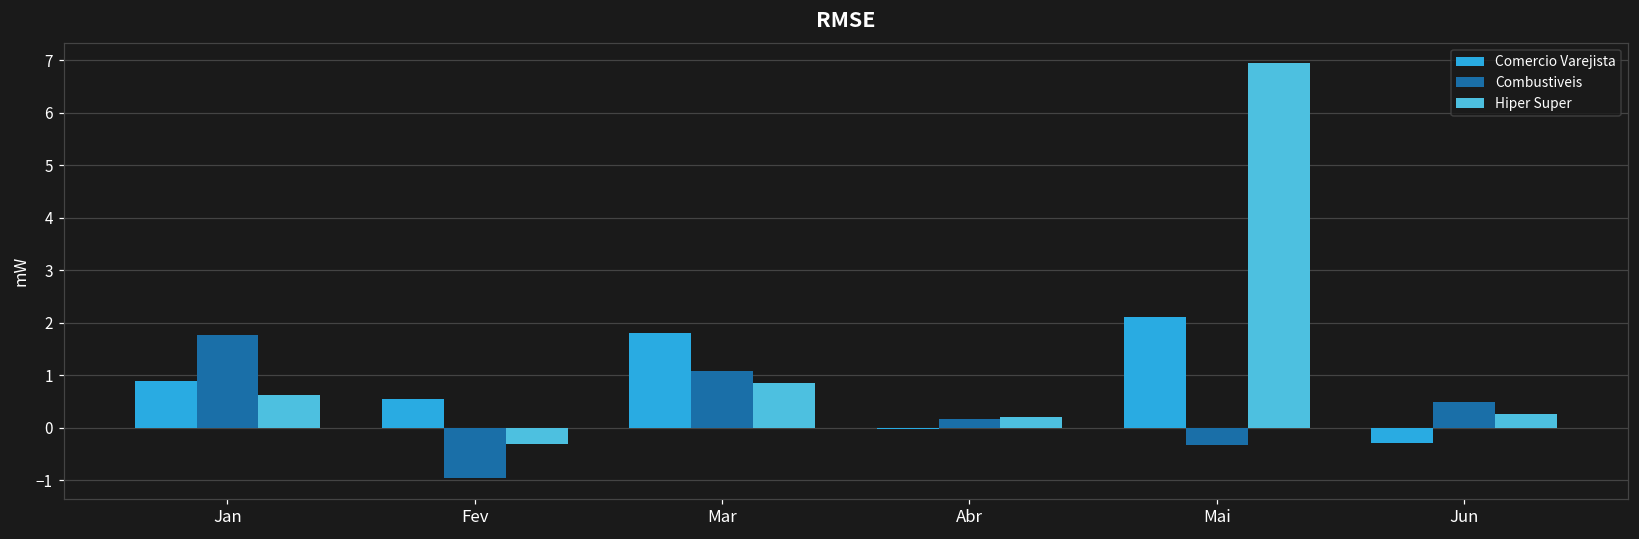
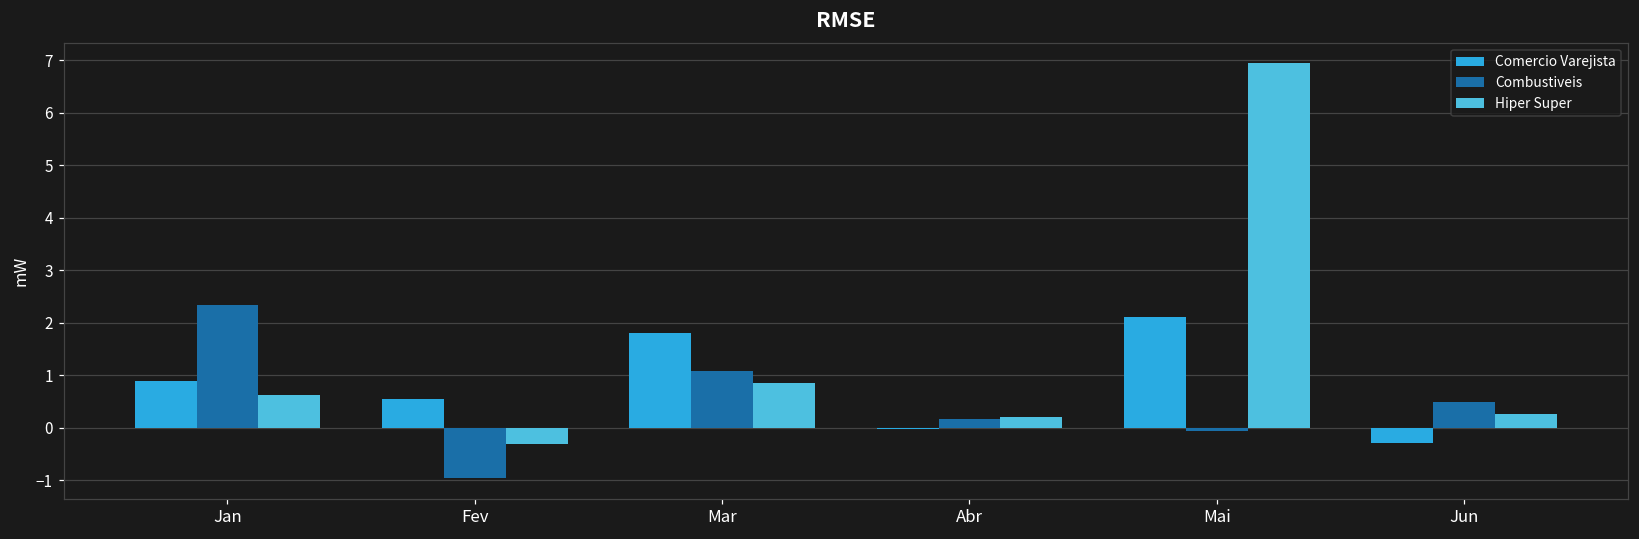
Combustiveis, Jan: 1.8 -> 2.3
Combustiveis, Mai: -0.3 -> -0.1
